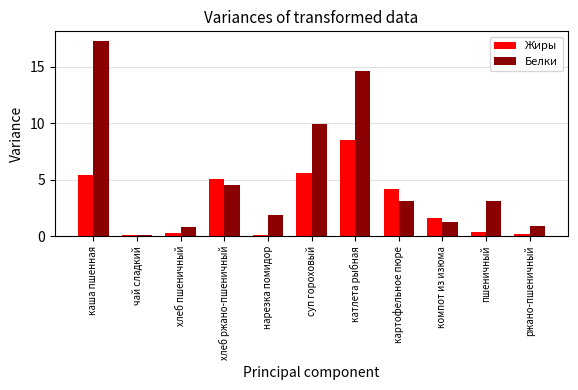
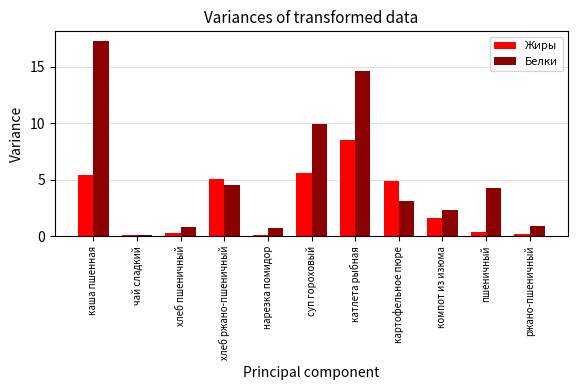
Белки, нарезка помидор: 1.8 -> 0.7
Жиры, картофельное пюре: 4.2 -> 4.9
Белки, компот из изюма: 1.3 -> 2.3
Белки, пшеничный: 3.1 -> 4.3
